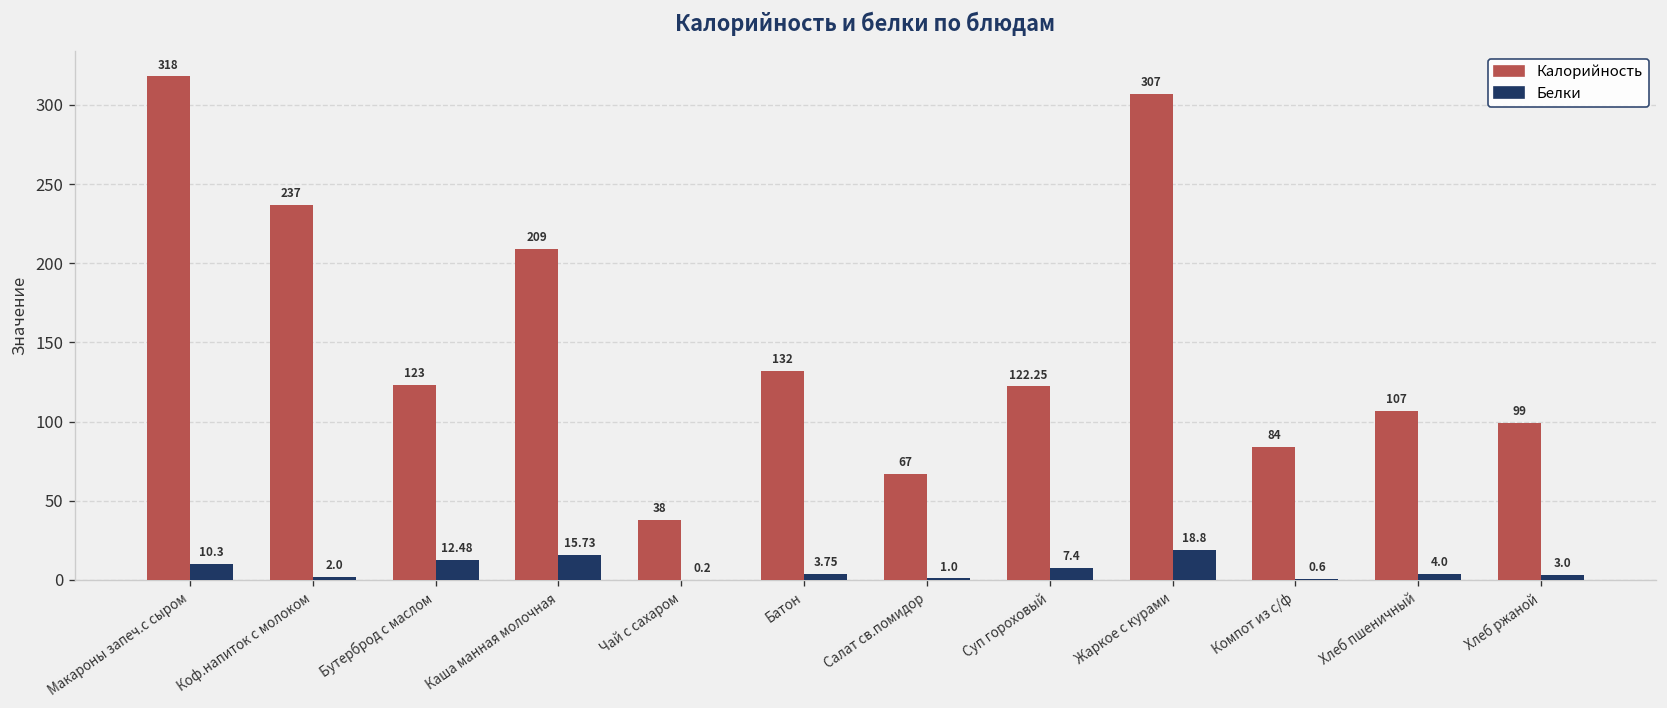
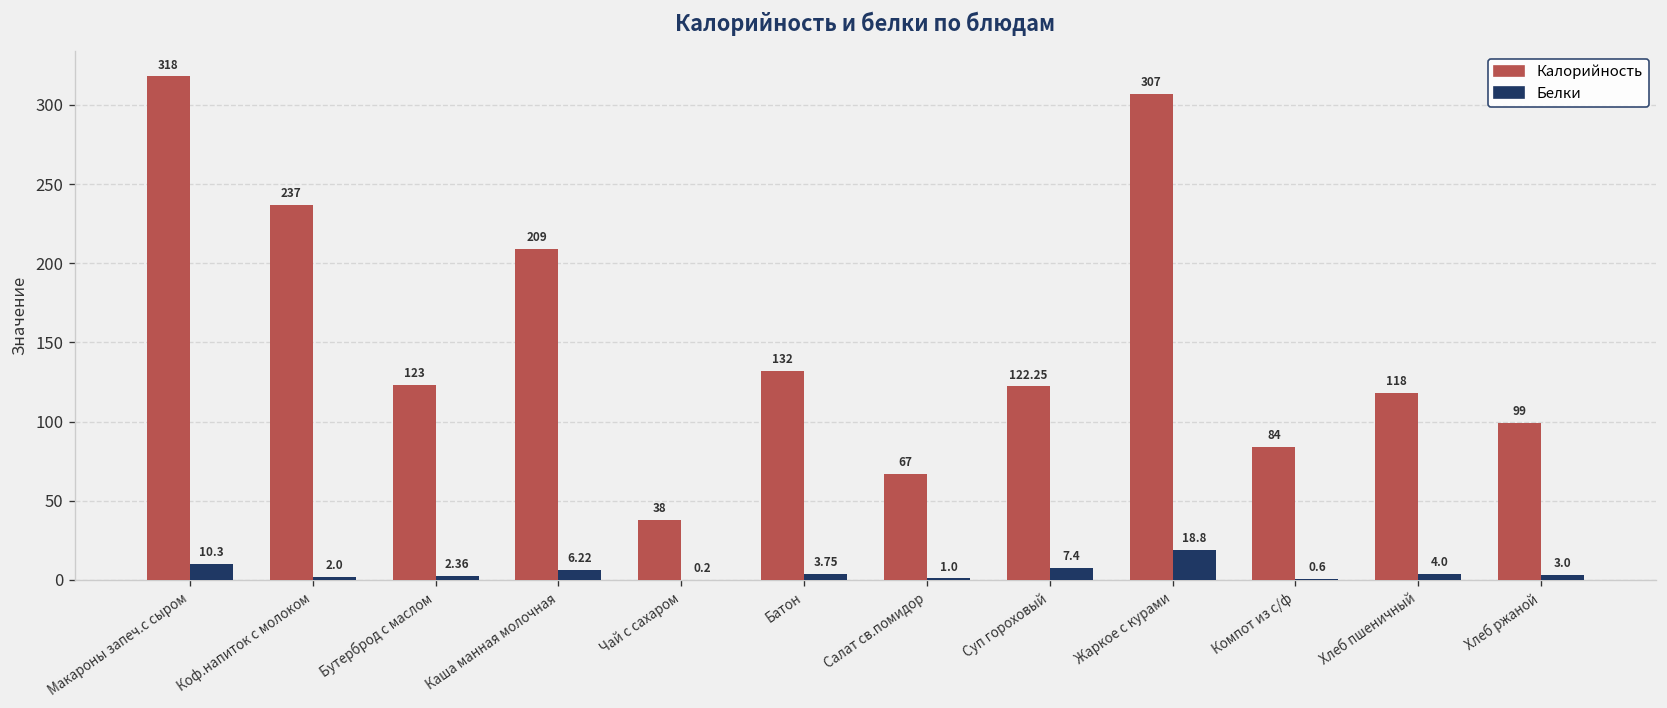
Белки, Бутерброд с маслом: 12.48 -> 2.36
Белки, Каша манная молочная: 15.73 -> 6.22
Калорийность, Хлеб пшеничный: 107 -> 118
